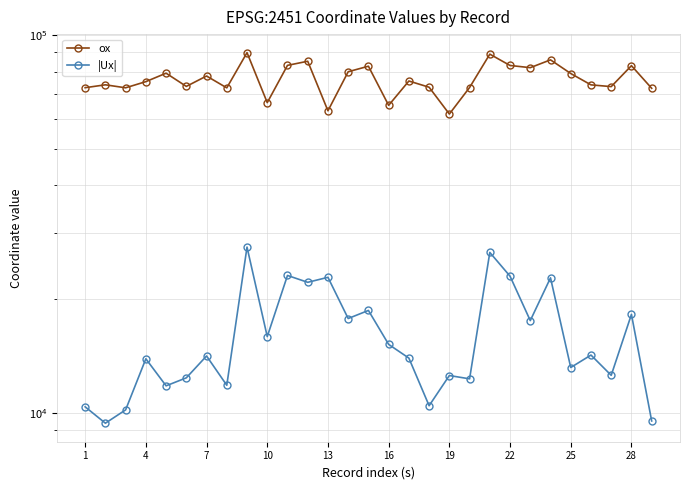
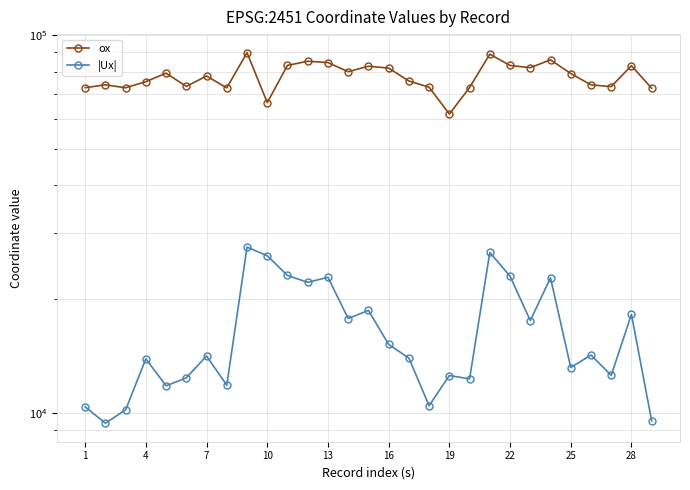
|Ux|, 10: 15900 -> 26000
ox, 13: 63000 -> 85000
ox, 16: 65000 -> 82000
